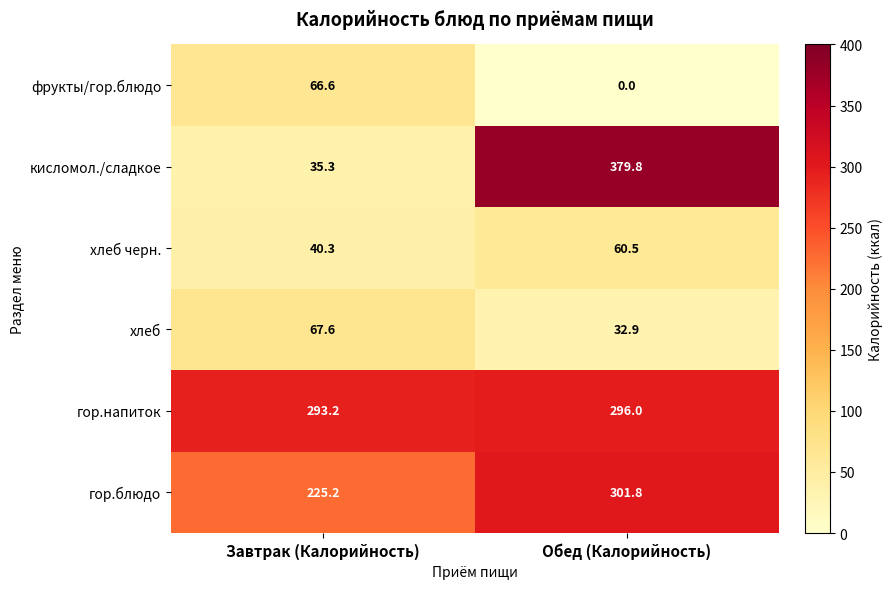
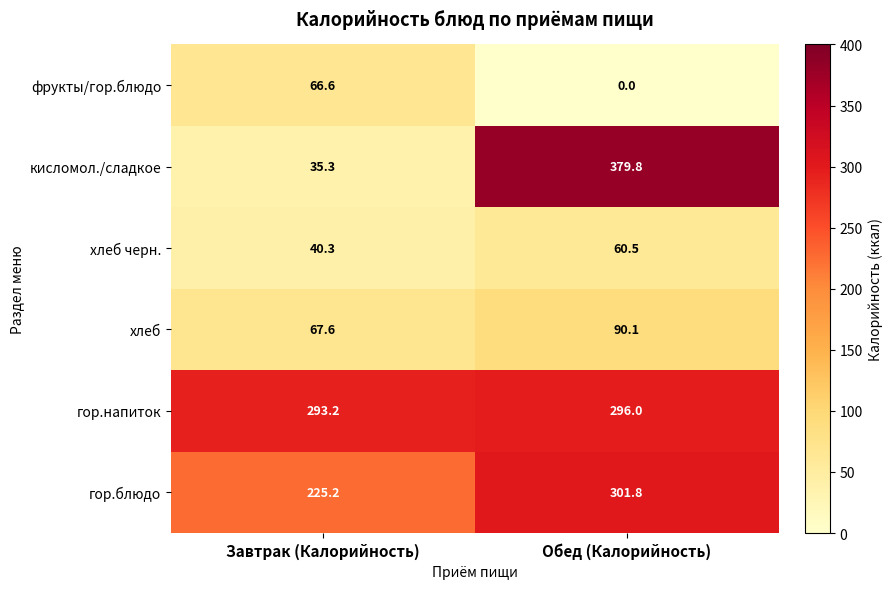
хлеб, Обед (Калорийность): 32.9 -> 90.1
